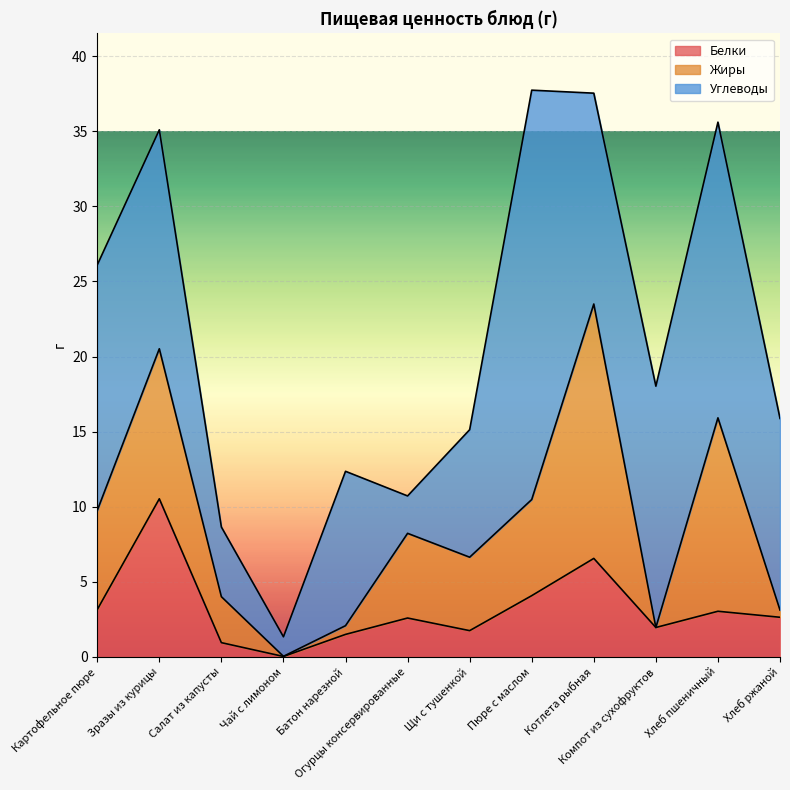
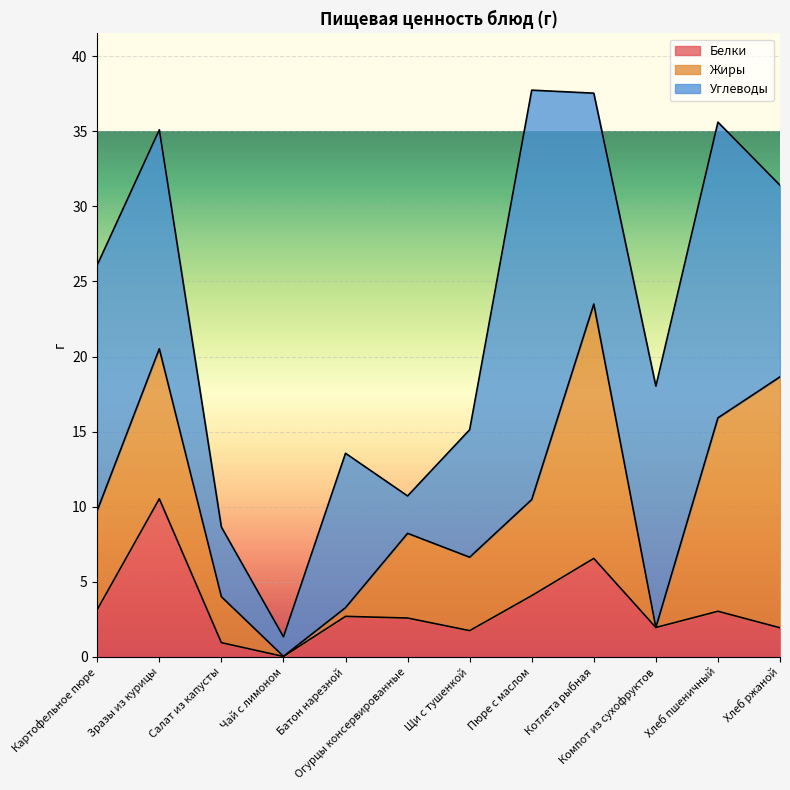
Белки, Батон нарезной: 1.5 -> 2.7
Белки, Хлеб ржаной: 2.6 -> 1.9
Жиры, Хлеб ржаной: 0.5 -> 16.7
